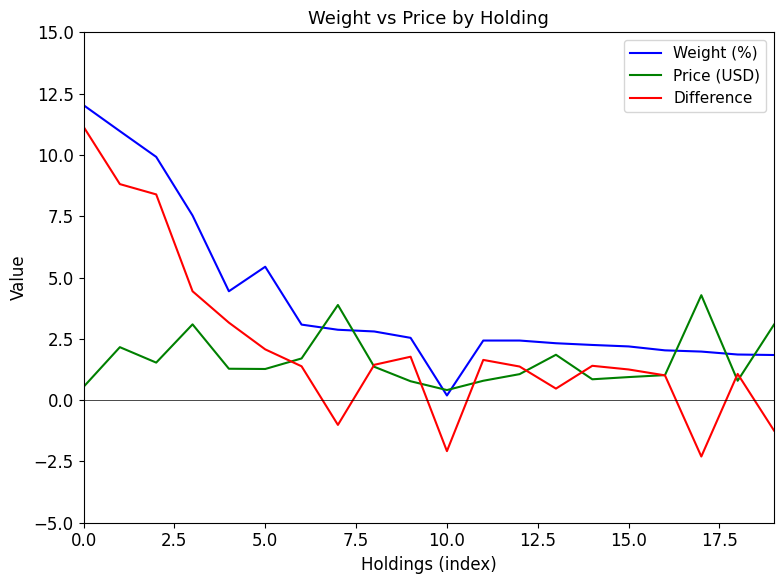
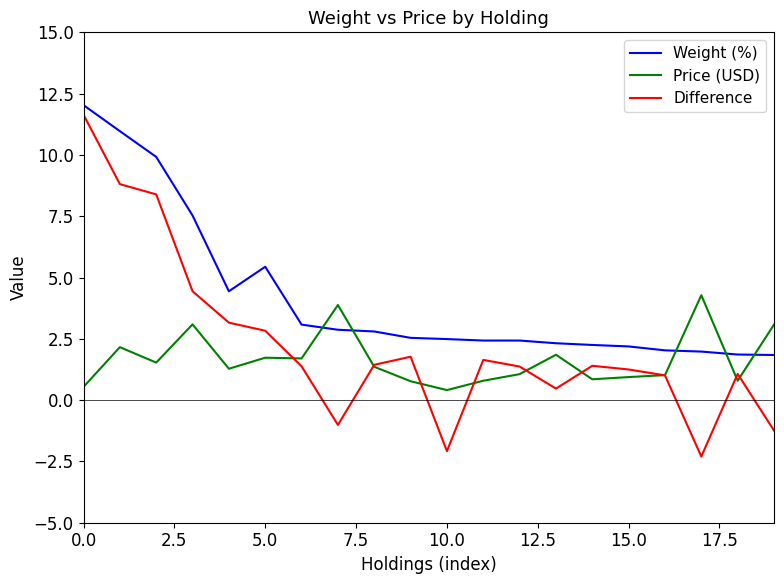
Difference, 0.0: 11.2 -> 11.6
Price (USD), 5.0: 1.3 -> 1.7
Difference, 5.0: 2.1 -> 2.8
Weight (%), 10.0: 0.2 -> 2.5
